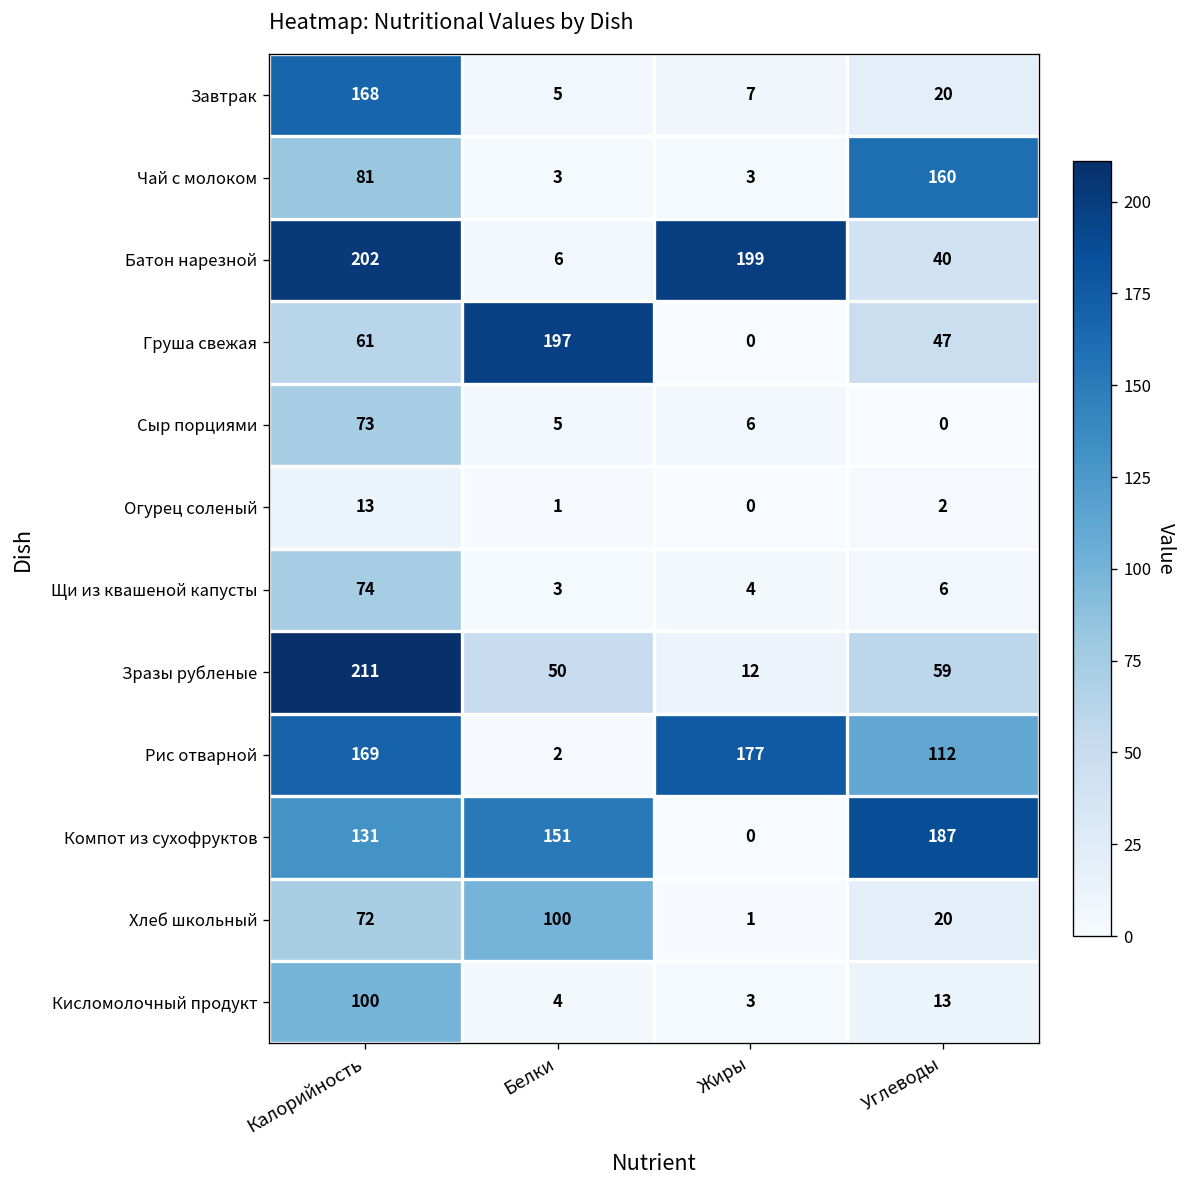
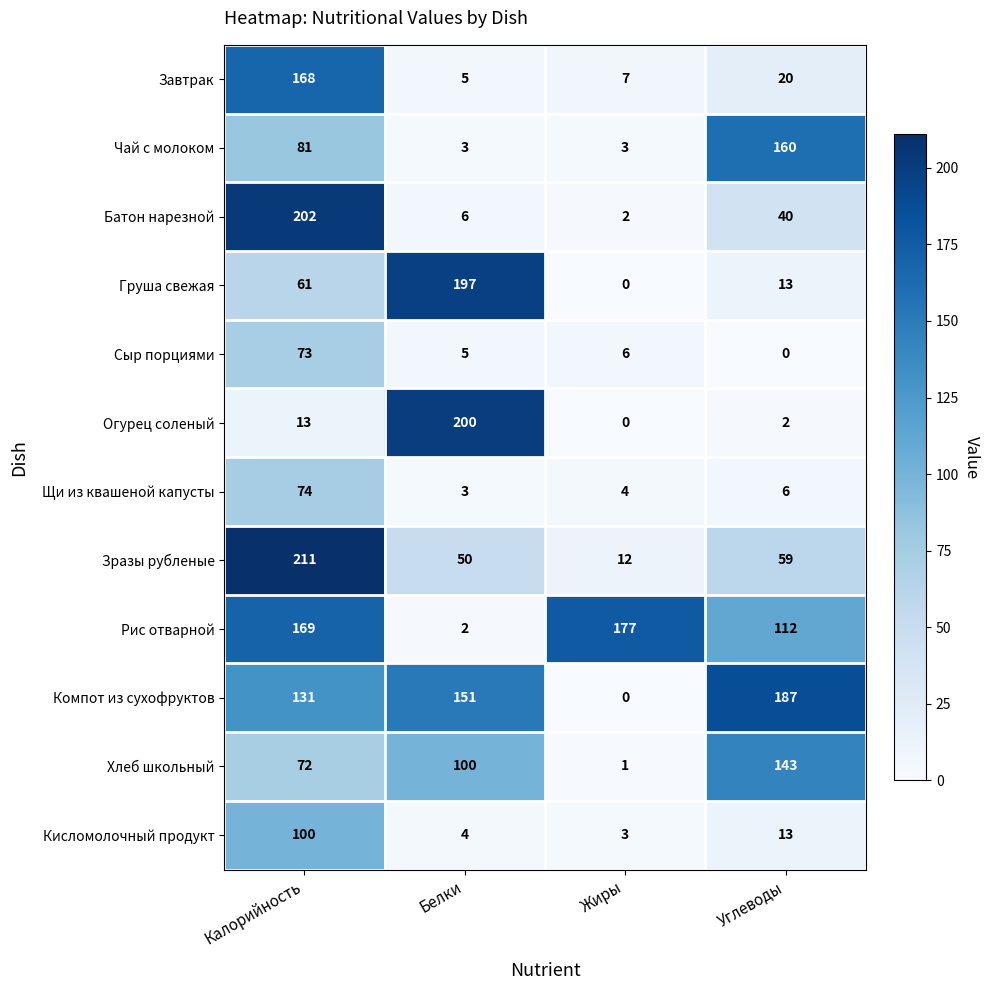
Батон нарезной, Жиры: 199 -> 2
Груша свежая, Углеводы: 47 -> 13
Огурец соленый, Белки: 1 -> 200
Хлеб школьный, Углеводы: 20 -> 143
